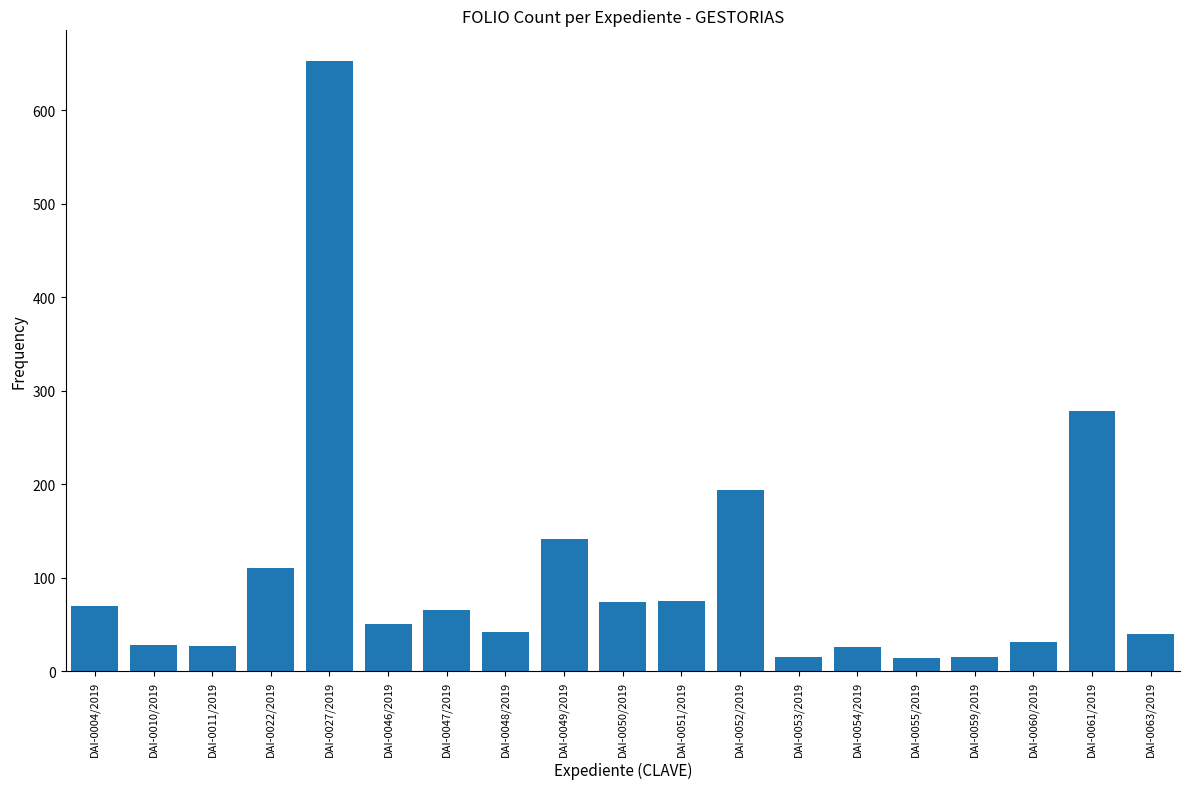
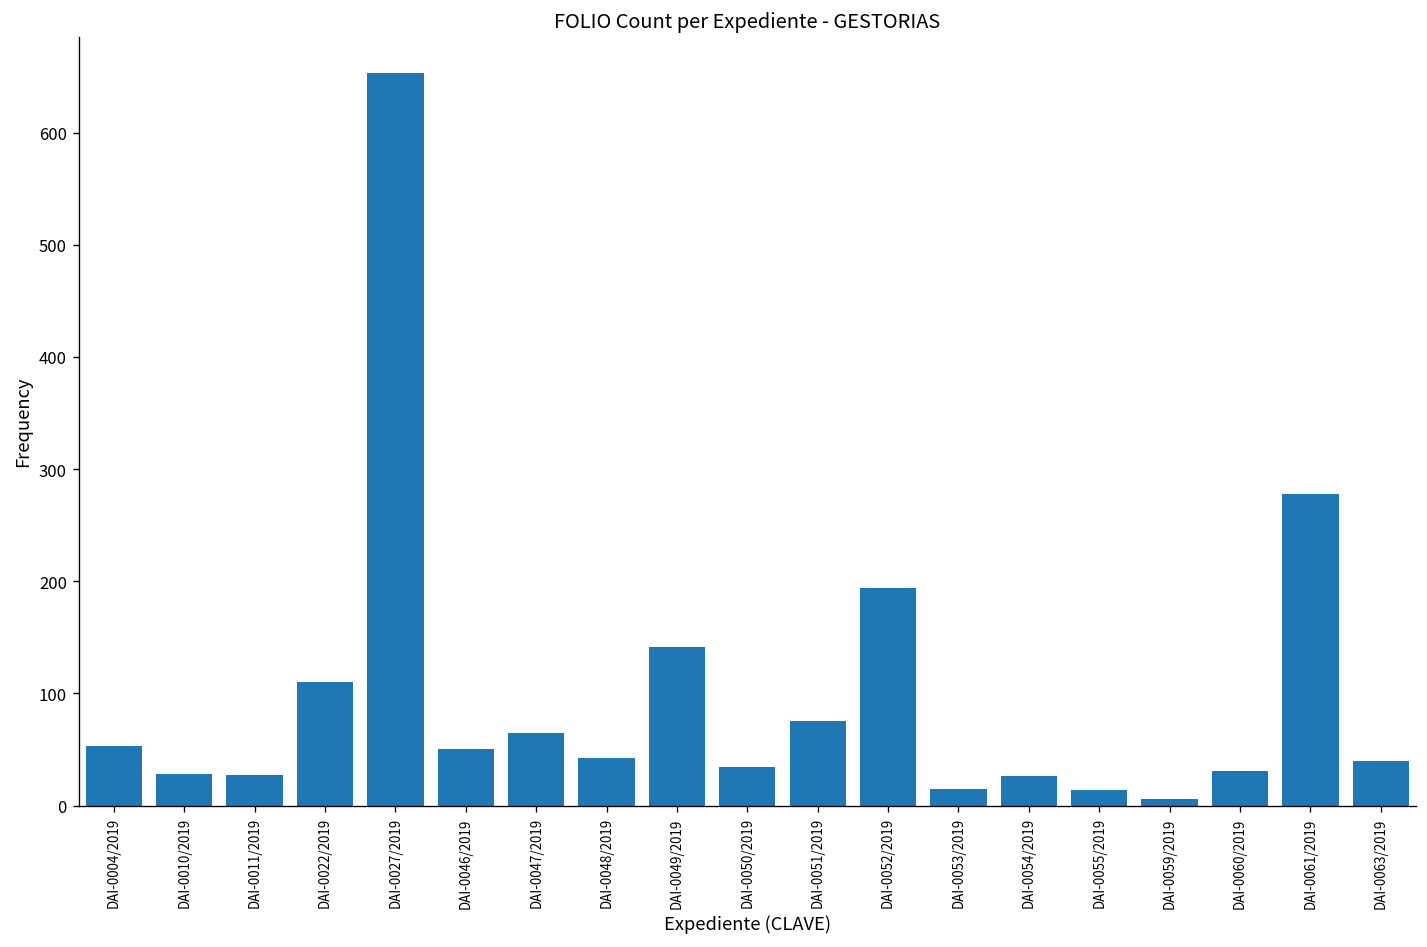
DAI-0004/2019: 70 -> 50
DAI-0050/2019: 70 -> 30
DAI-0059/2019: 20 -> 10
